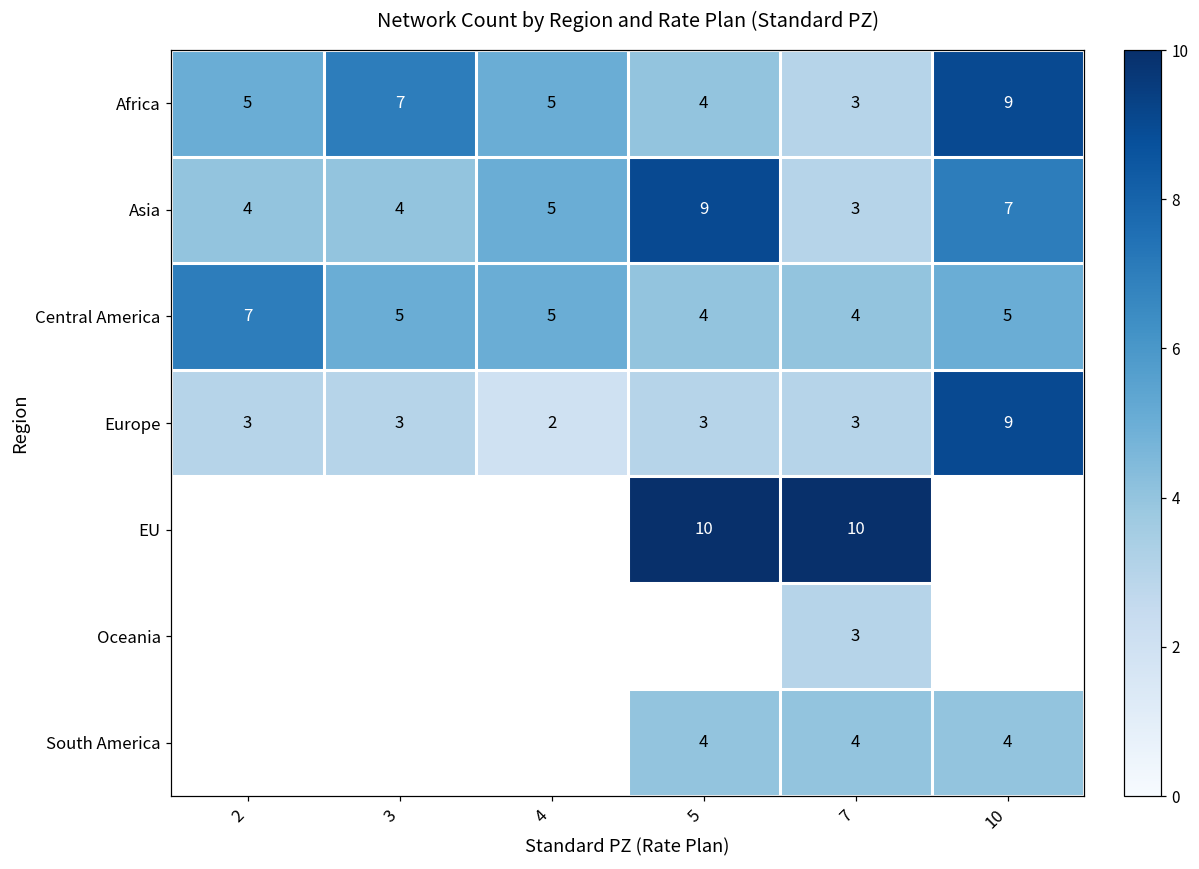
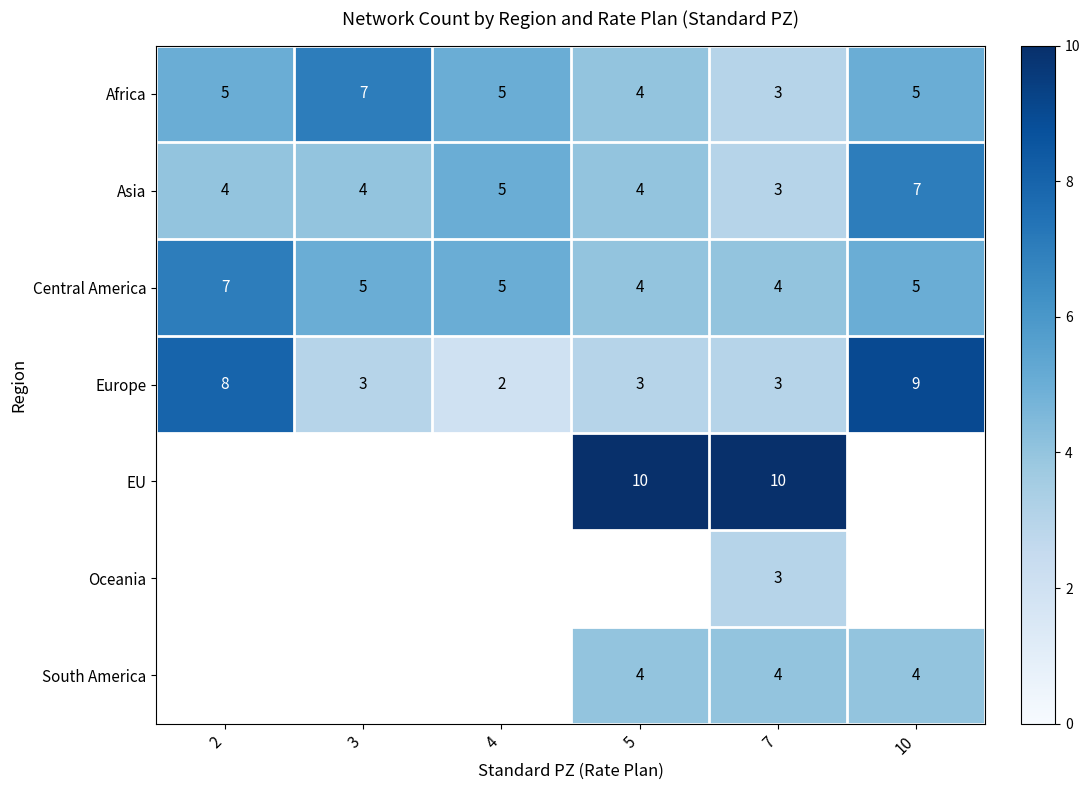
Africa, 10: 9 -> 5
Asia, 5: 9 -> 4
Europe, 2: 3 -> 8
